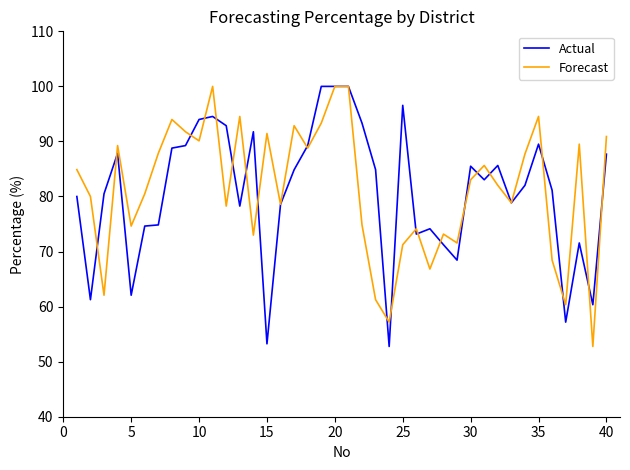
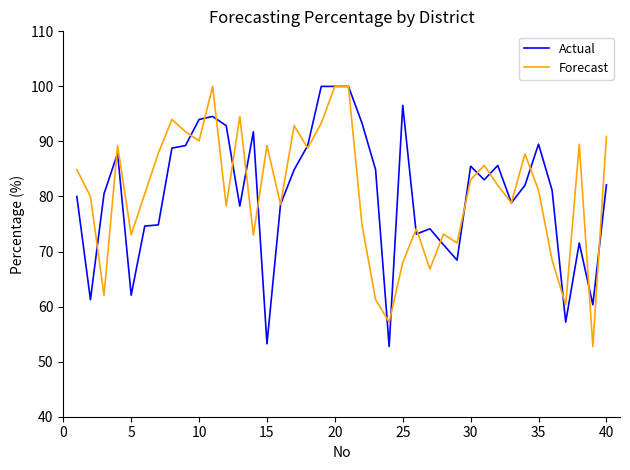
Forecast, 5: 75 -> 73
Forecast, 15: 91 -> 89
Forecast, 25: 71 -> 68
Forecast, 35: 95 -> 81
Actual, 40: 88 -> 82
